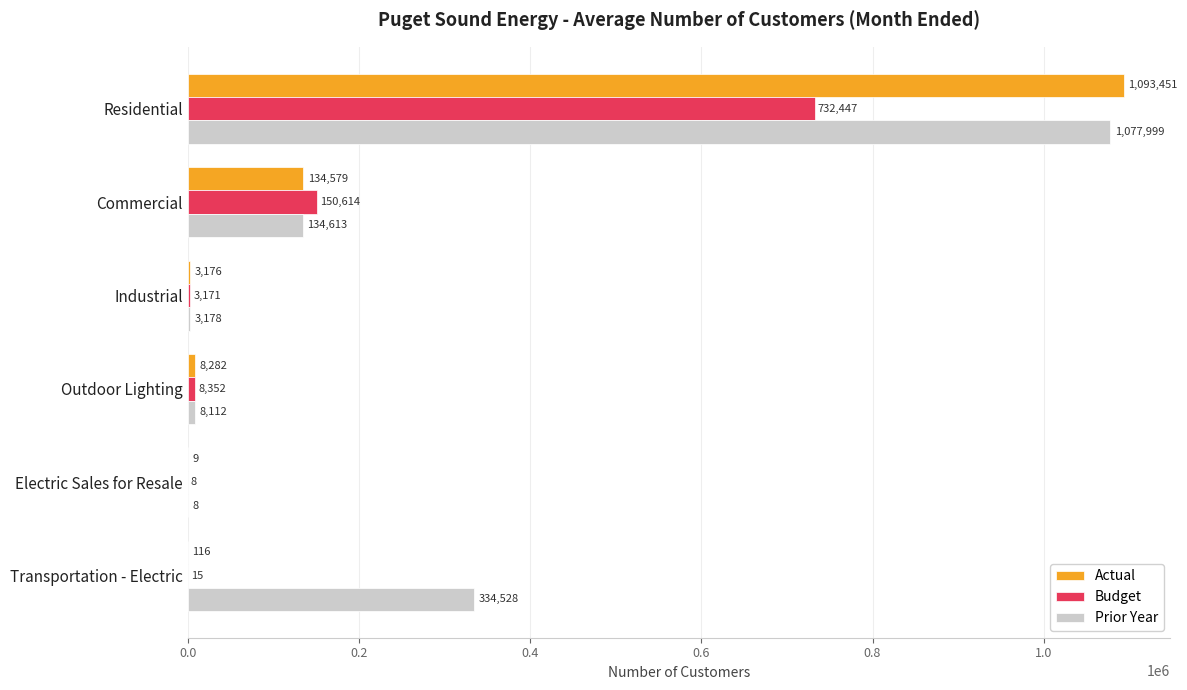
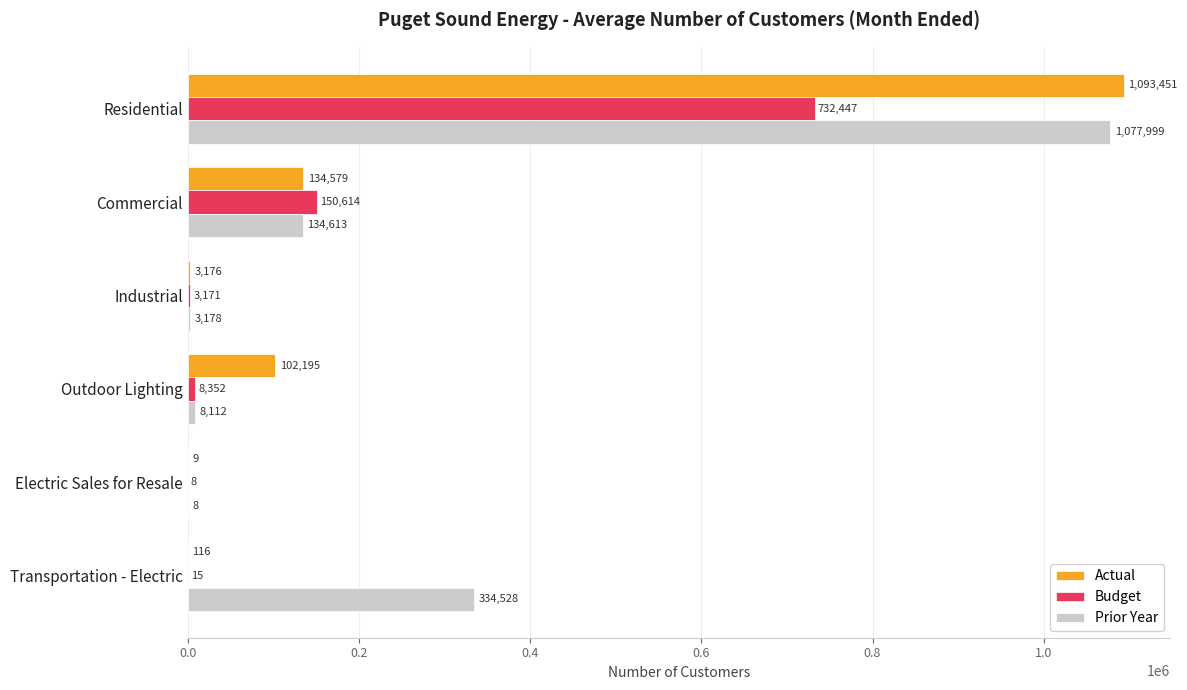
Actual, Outdoor Lighting: 8,282 -> 102,195
